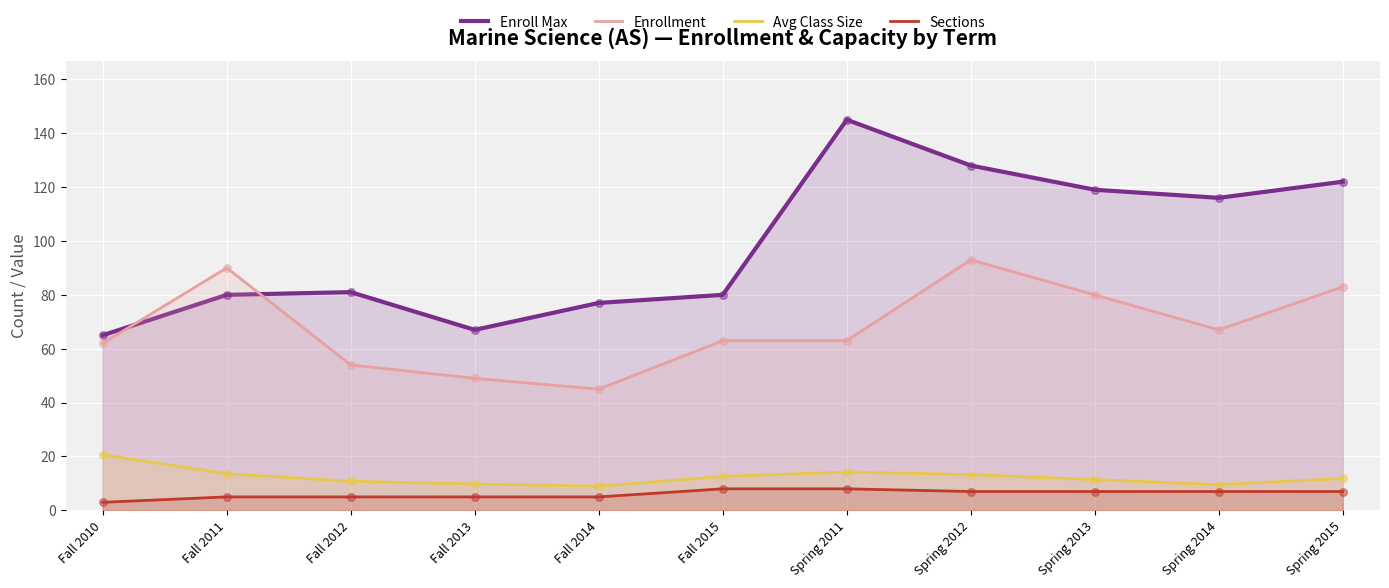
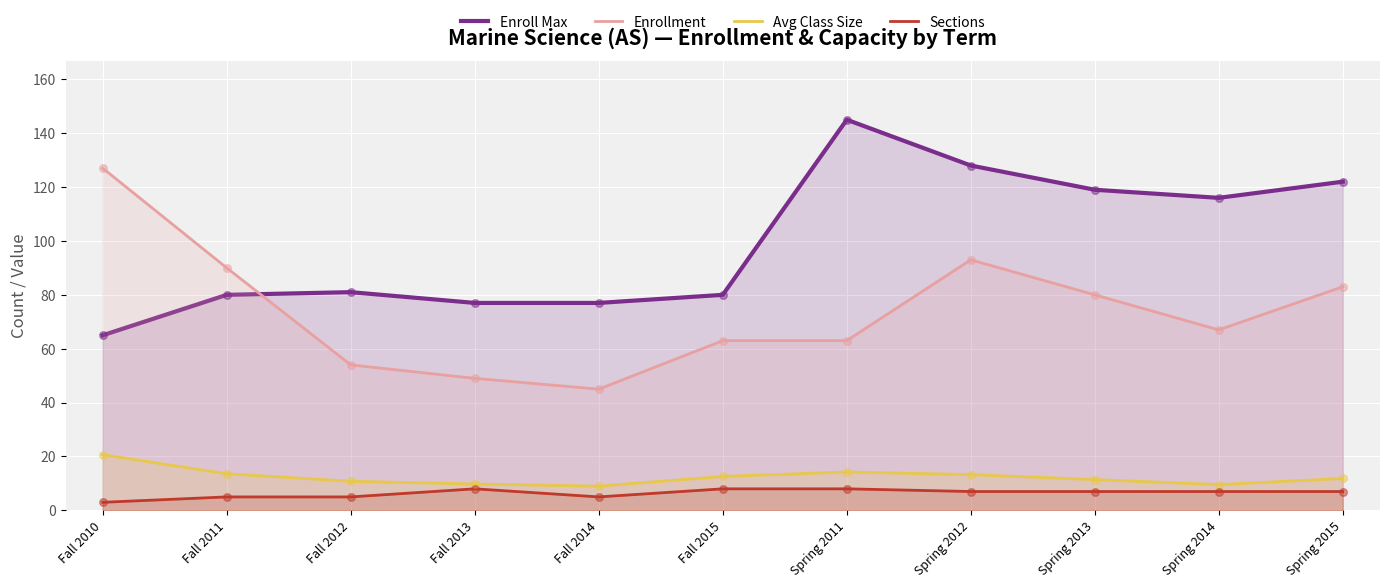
Enrollment, Fall 2010: 62 -> 127
Enroll Max, Fall 2013: 67 -> 77
Sections, Fall 2013: 5 -> 8
